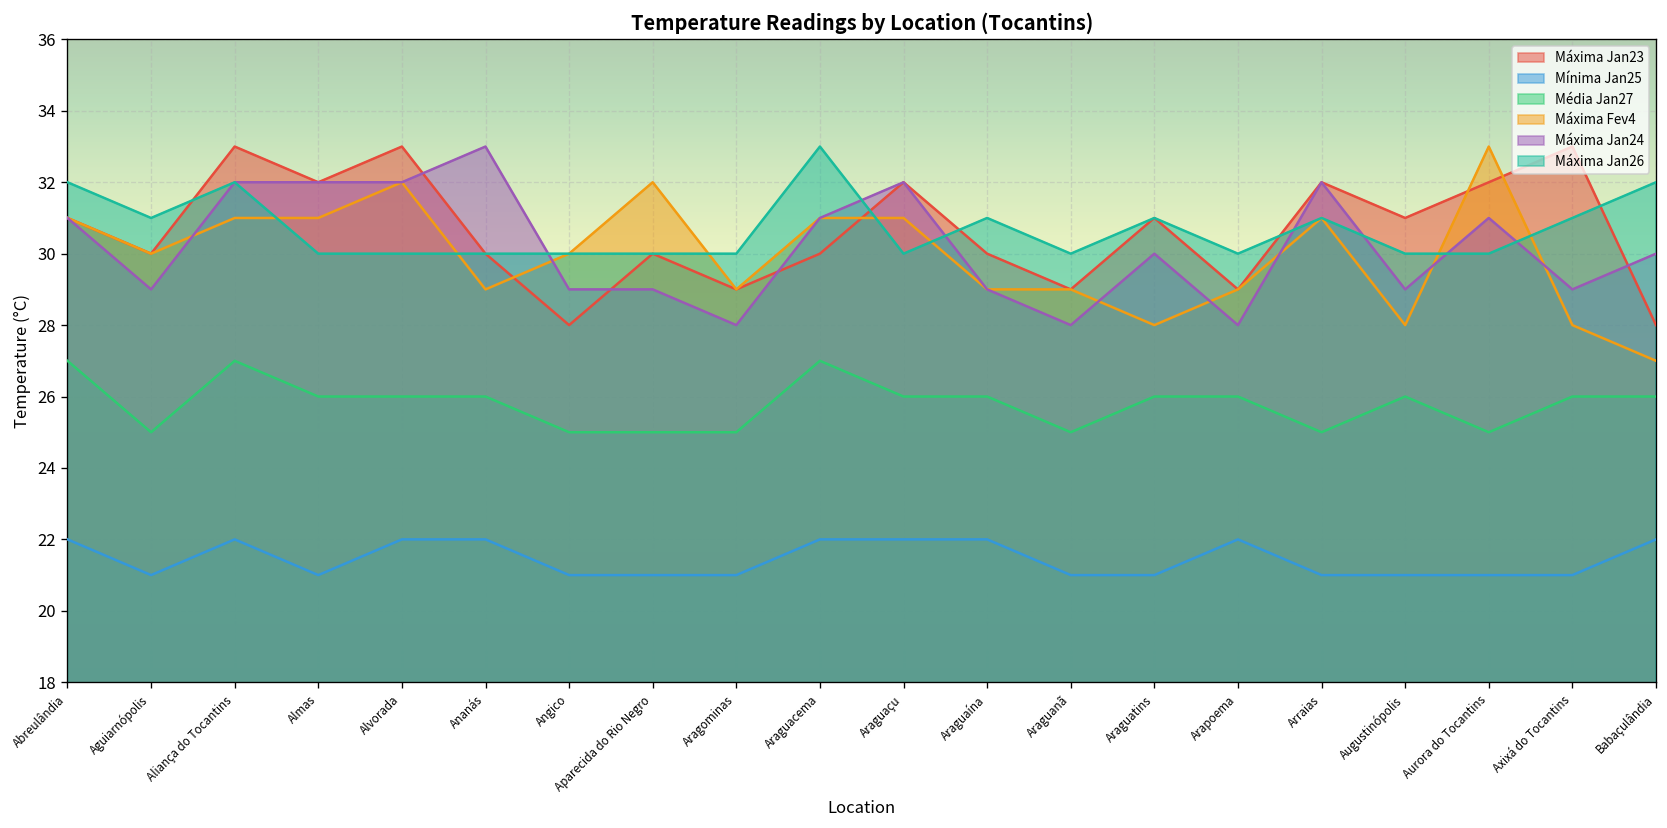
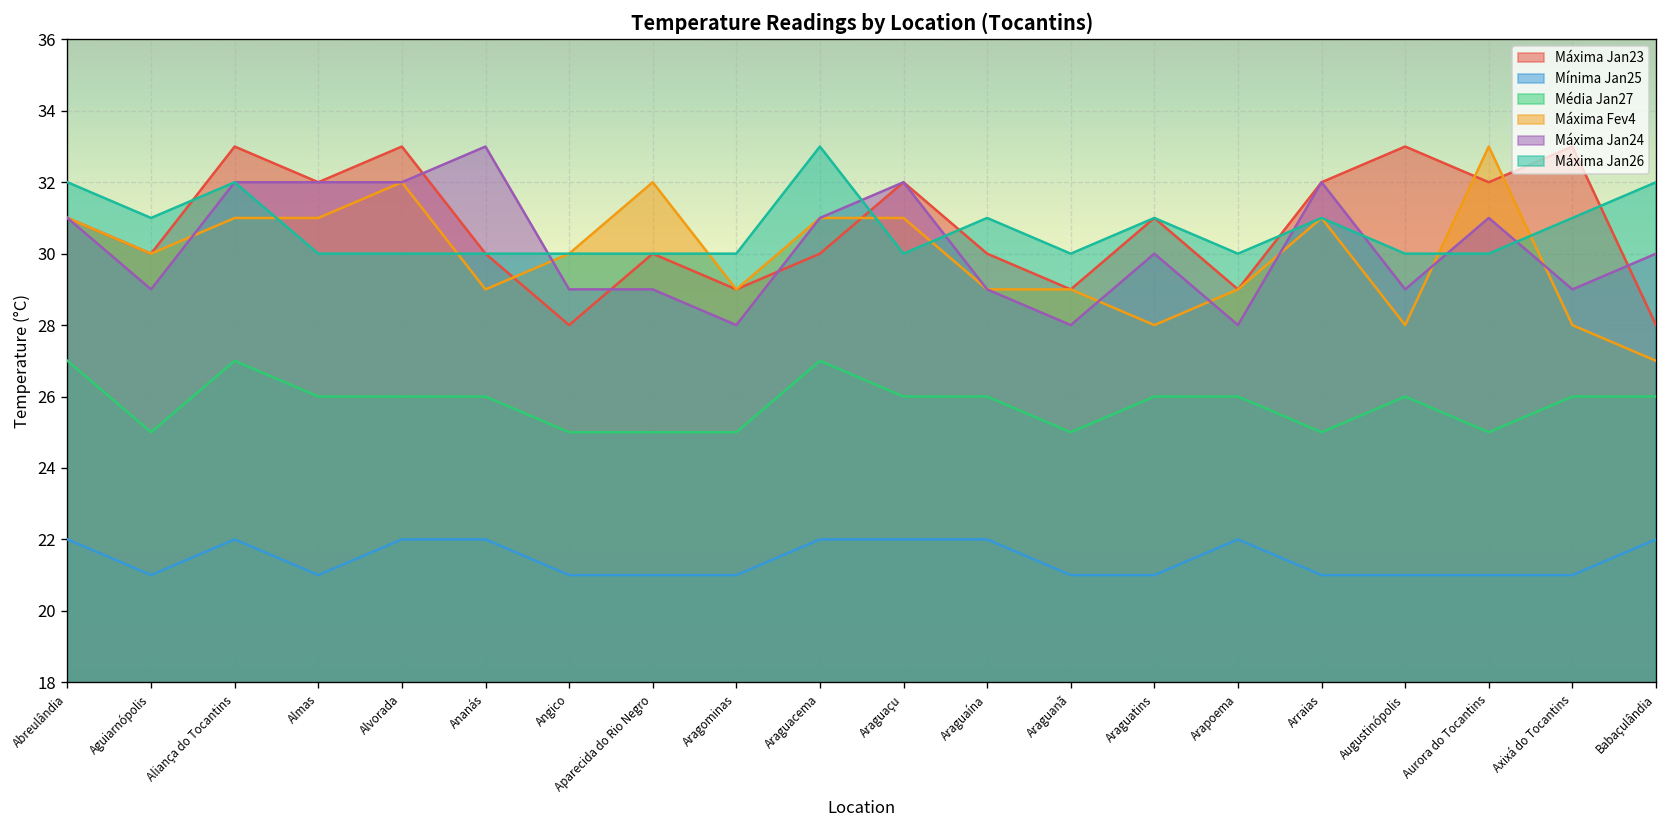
Máxima Jan23, Augustinópolis: 31 -> 33
